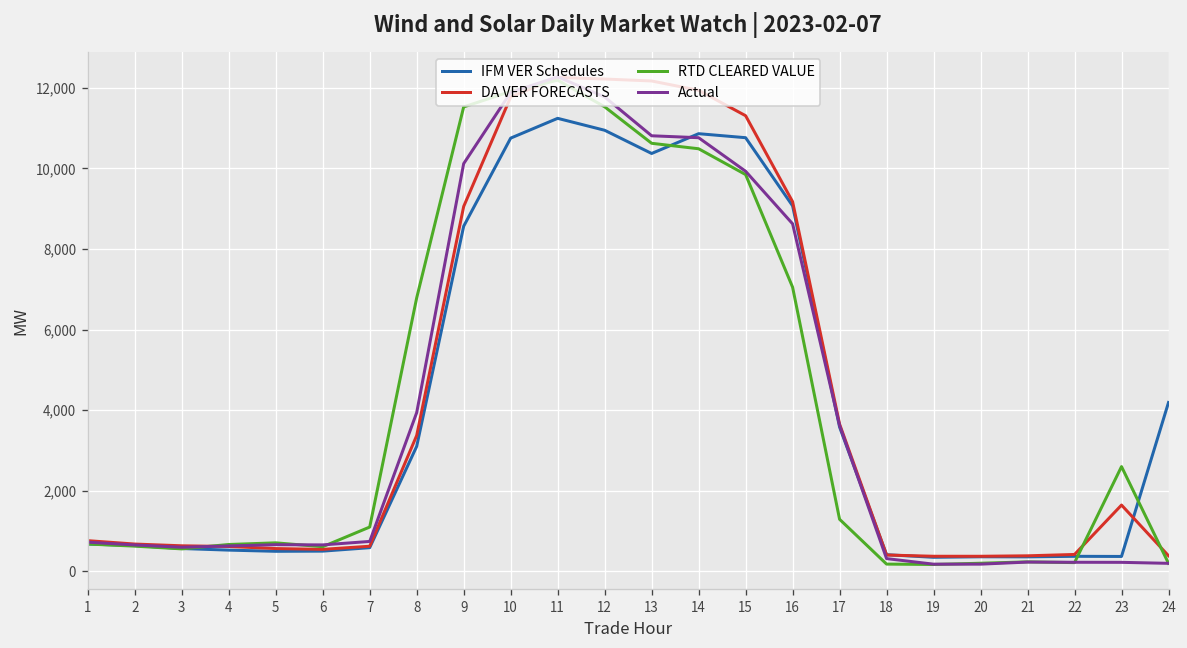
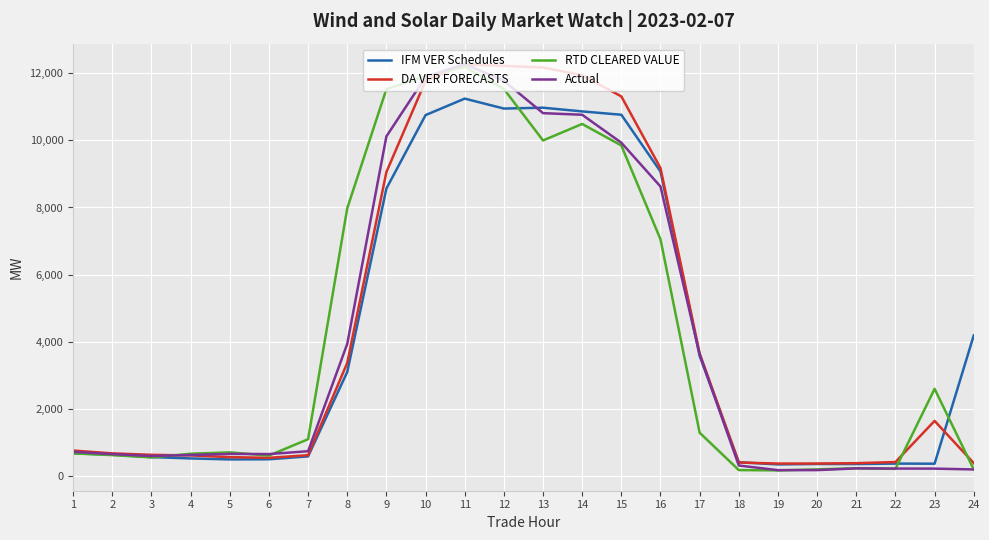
RTD CLEARED VALUE, 8: 6,800 -> 8,000
IFM VER Schedules, 13: 10,400 -> 11,000
RTD CLEARED VALUE, 13: 10,600 -> 10,000
